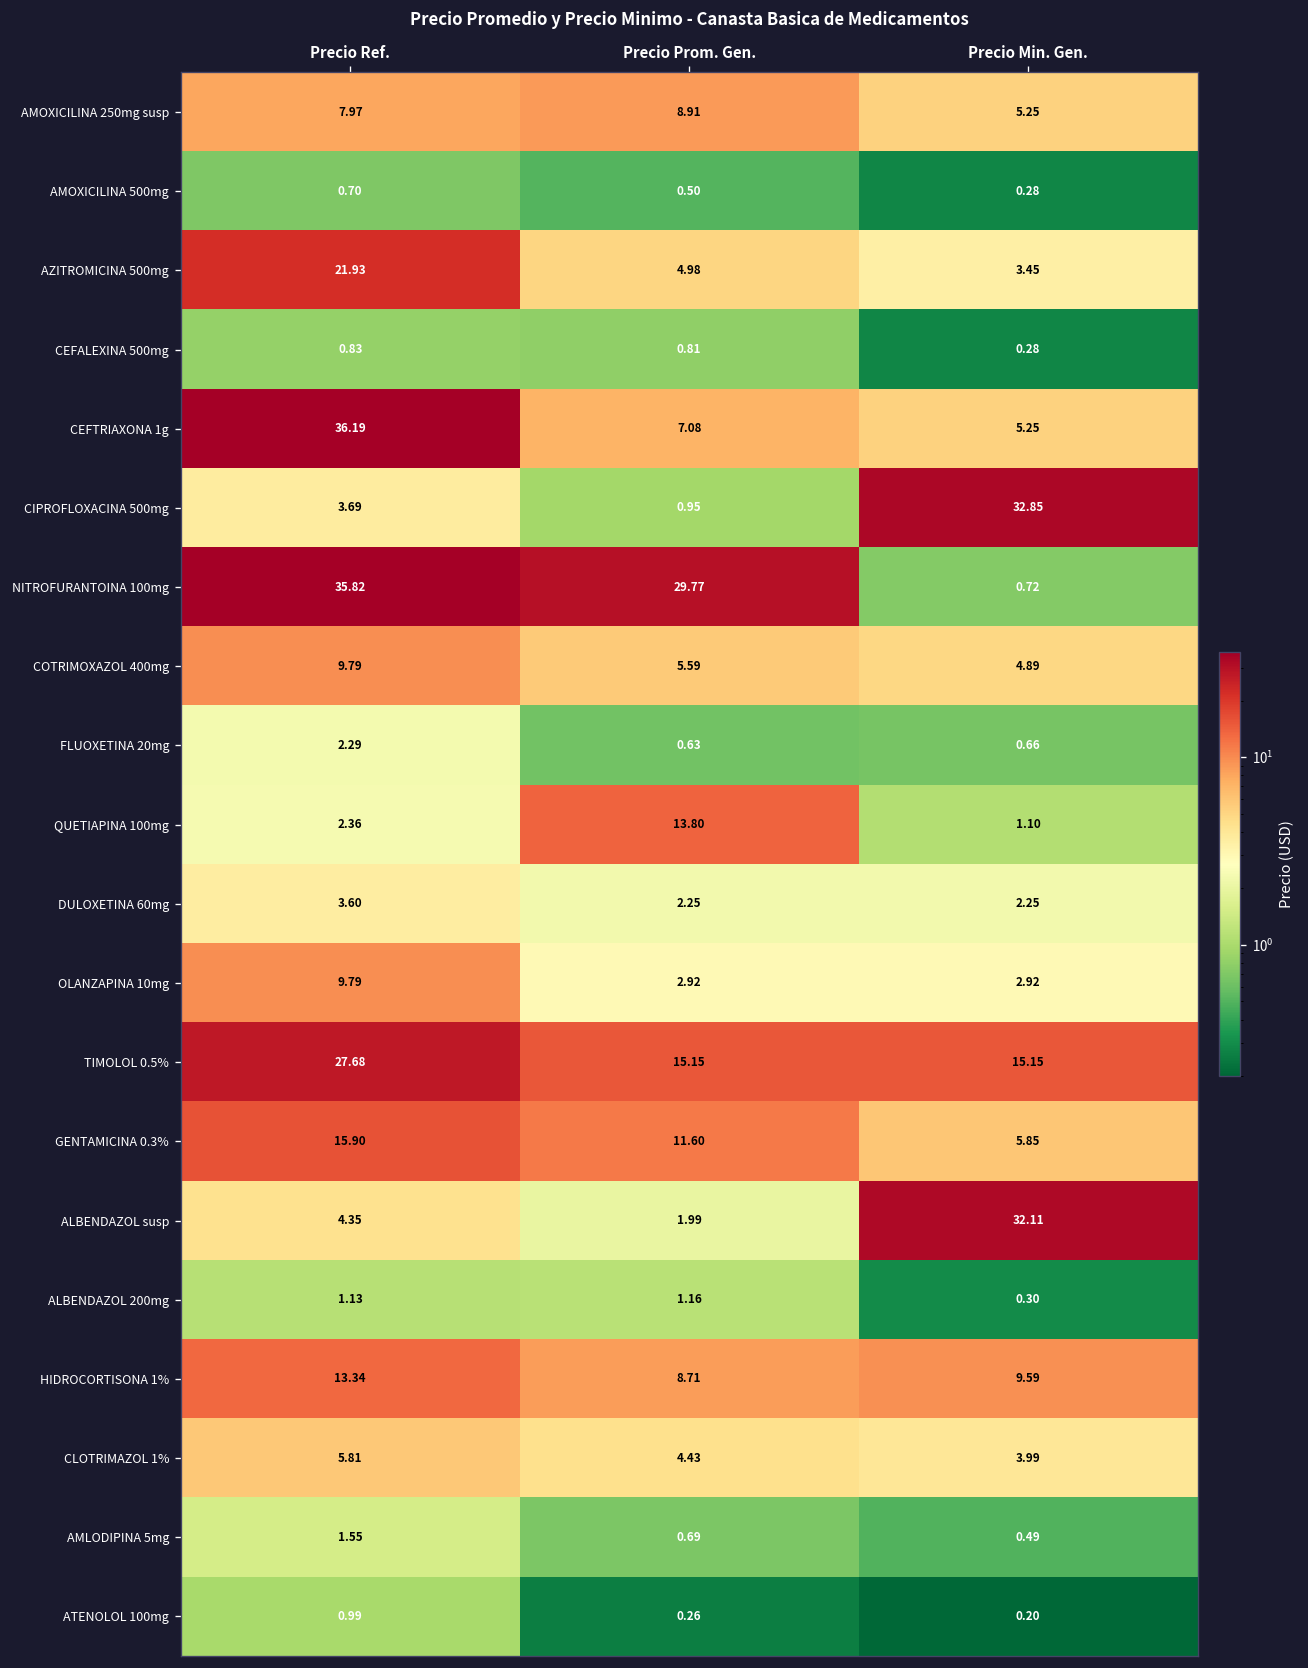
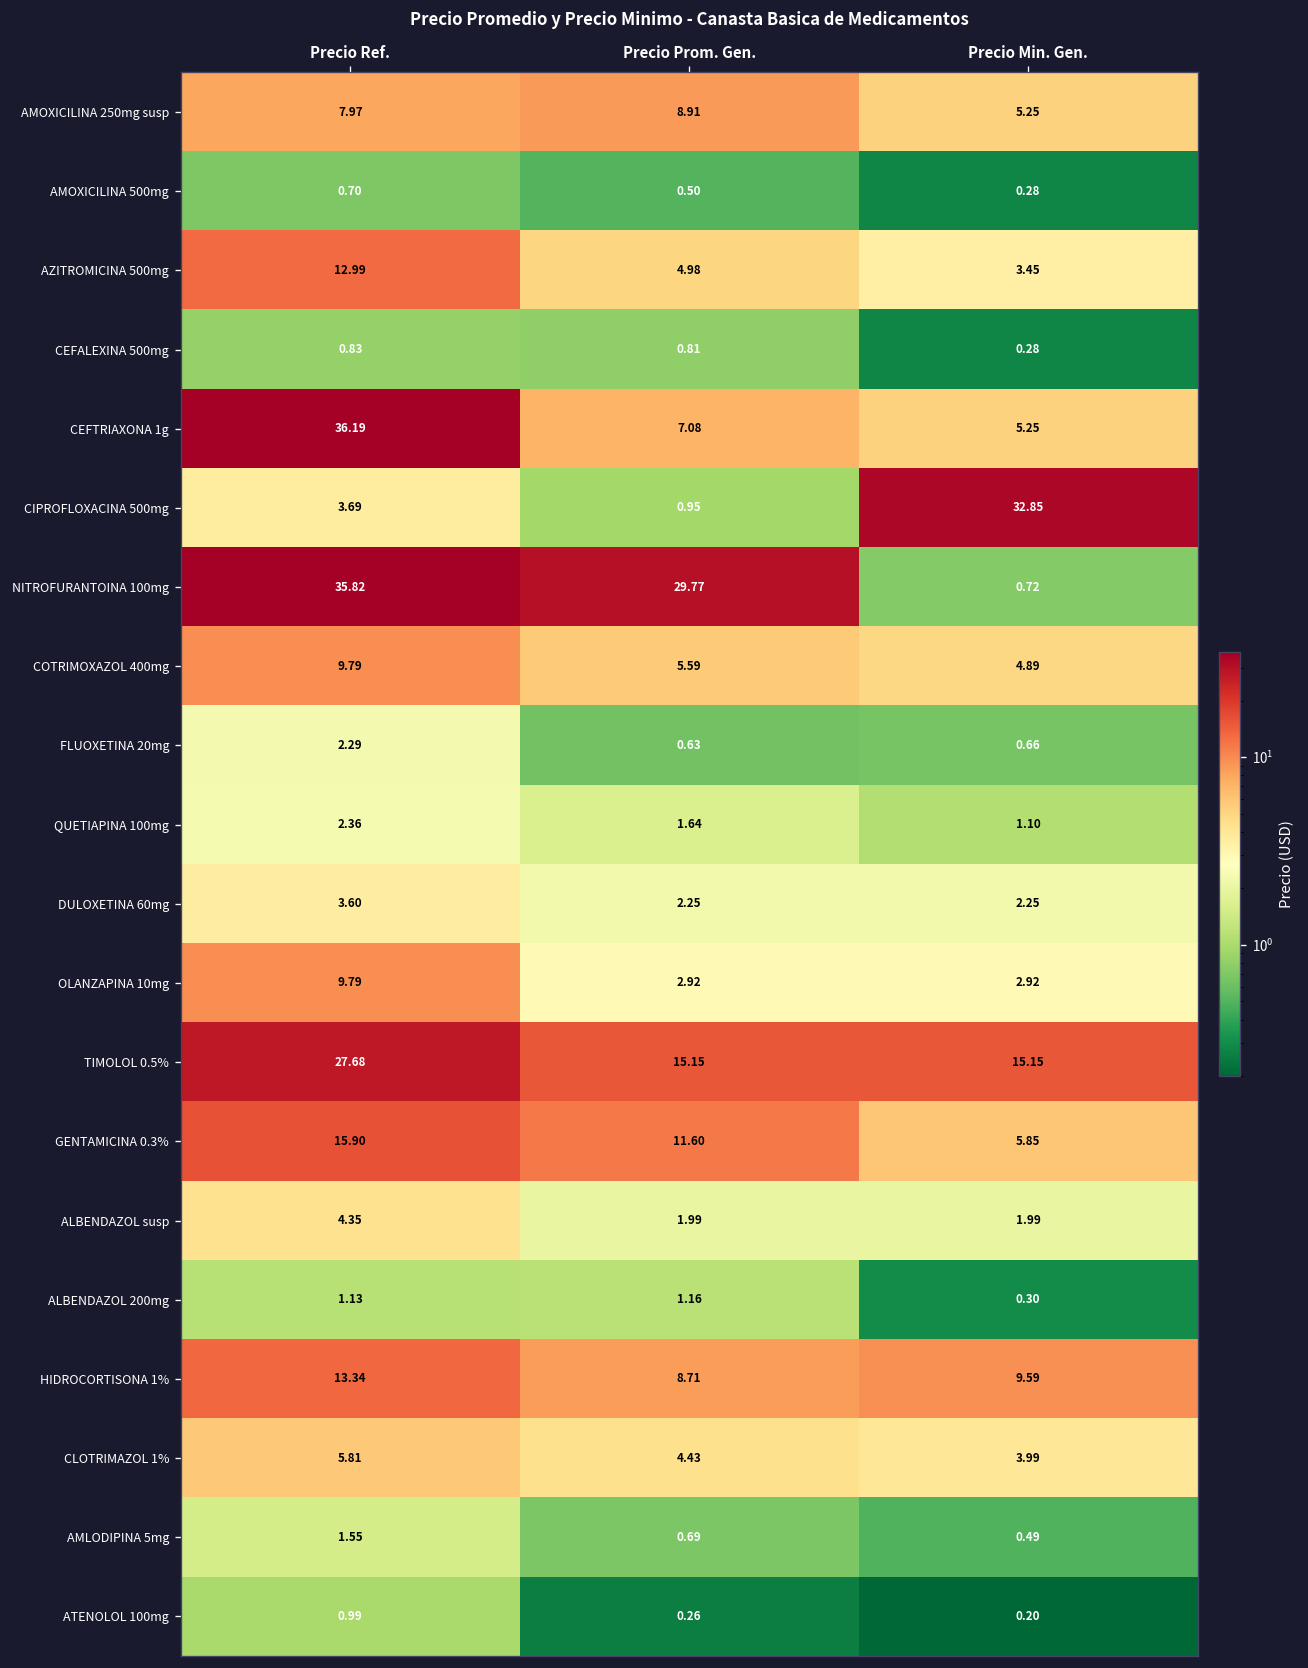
AZITROMICINA 500mg, Precio Ref.: 21.93 -> 12.99
QUETIAPINA 100mg, Precio Prom. Gen.: 13.80 -> 1.64
ALBENDAZOL susp, Precio Min. Gen.: 32.11 -> 1.99
